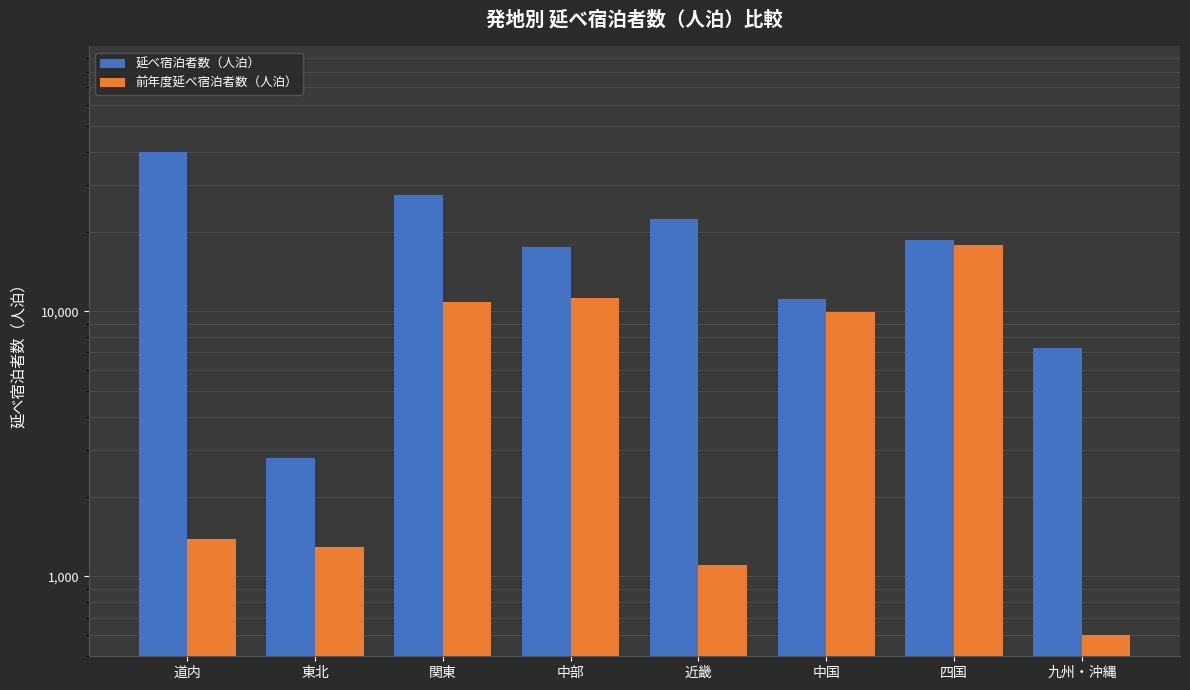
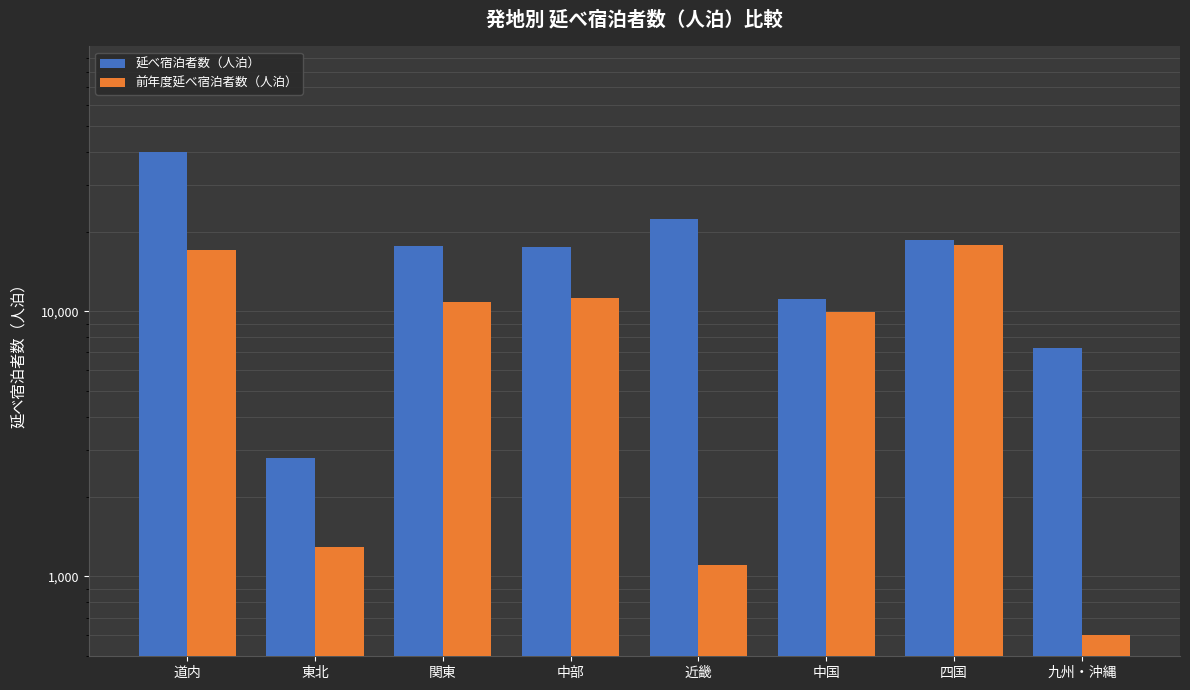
前年度延べ宿泊者数（人泊）, 道内: 1,400 -> 17,000
延べ宿泊者数（人泊）, 関東: 27,000 -> 18,000
